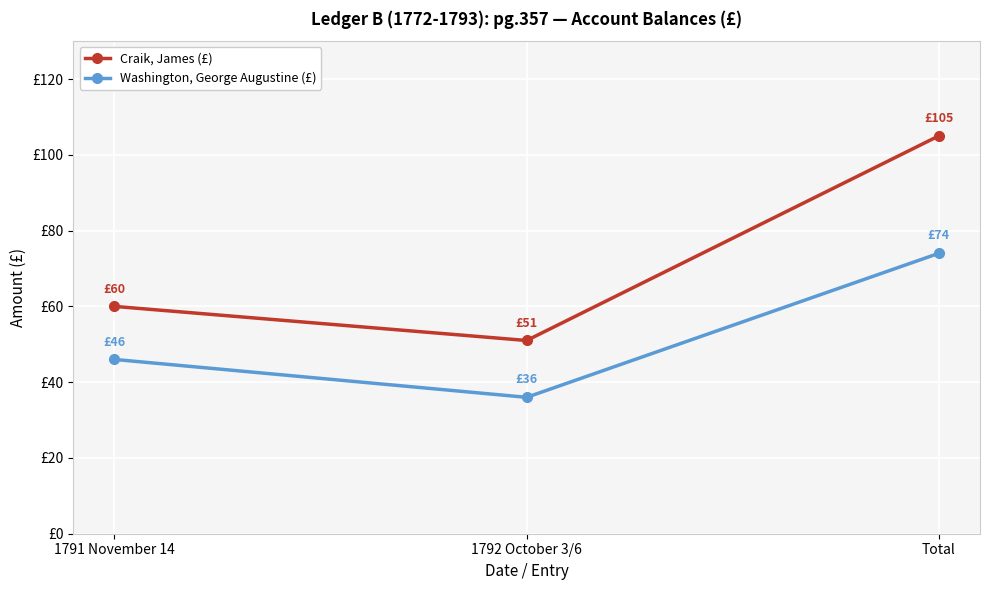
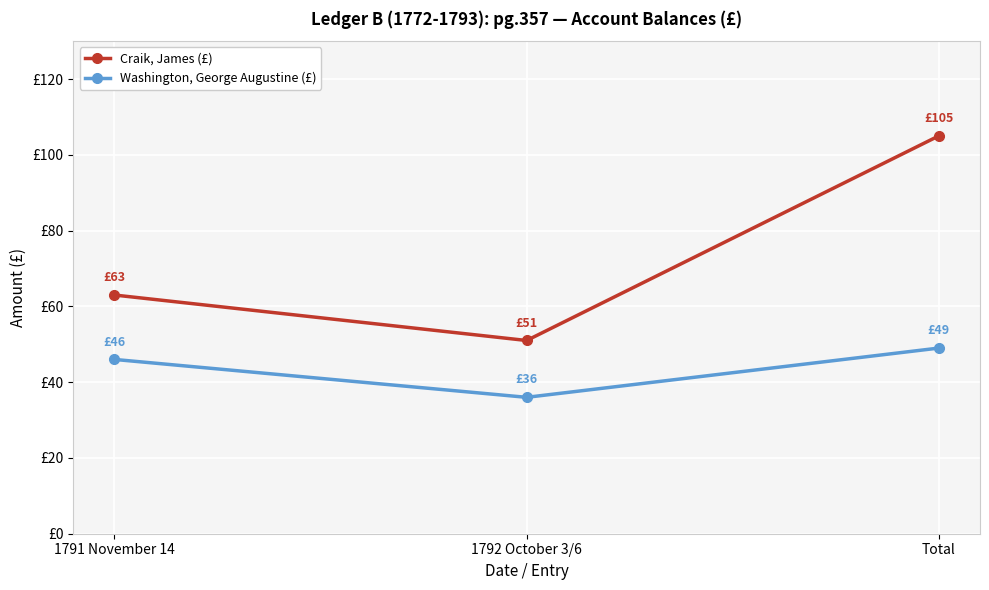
Craik, James (£), 1791 November 14: £60 -> £63
Washington, George Augustine (£), Total: £74 -> £49
